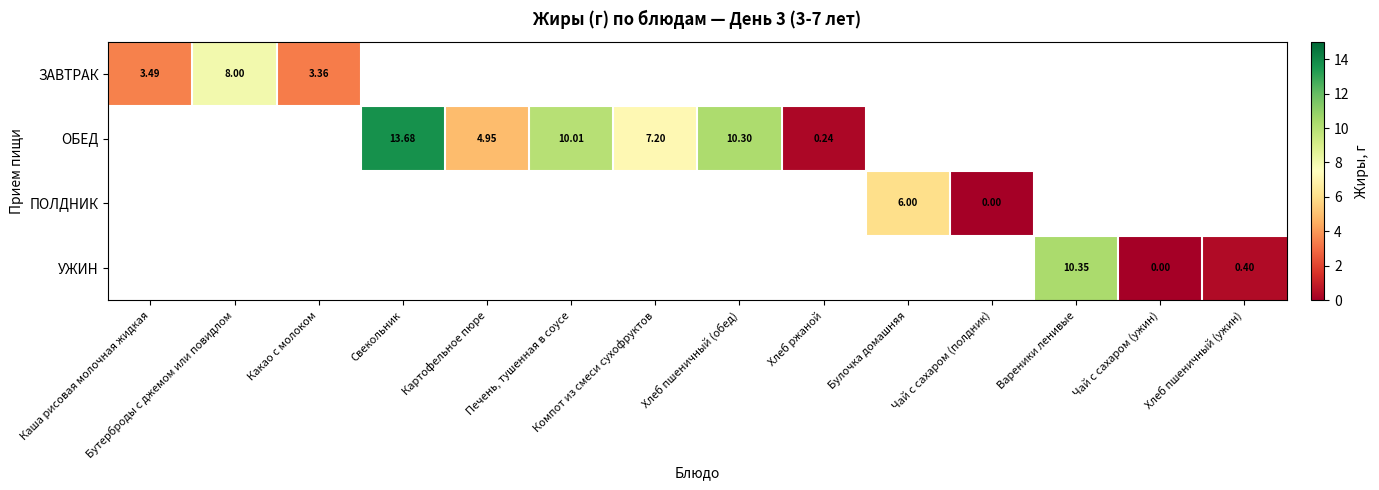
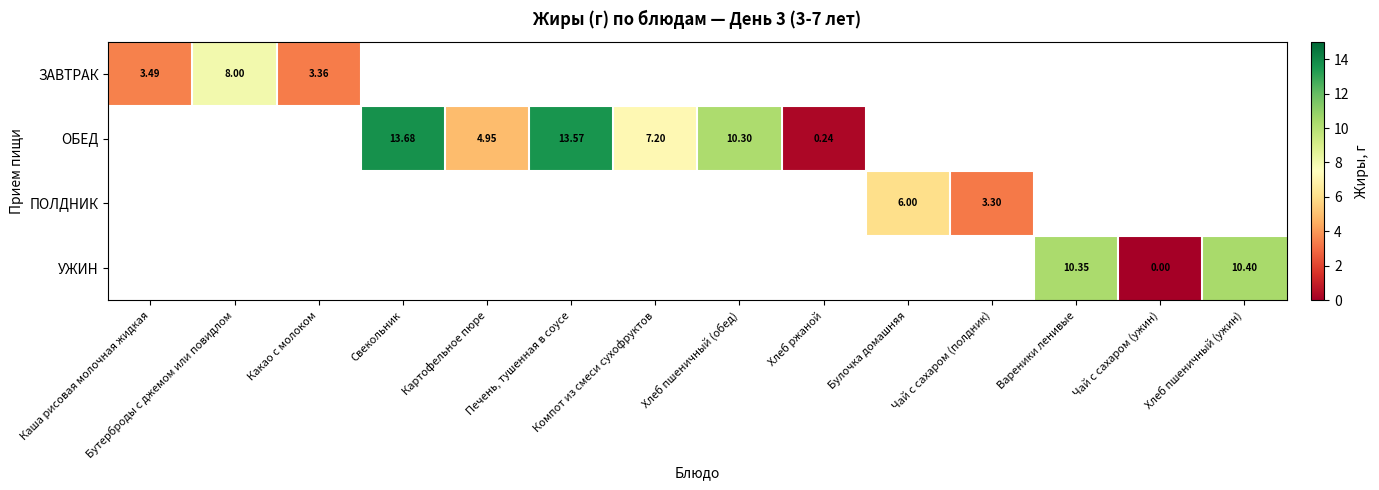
ОБЕД, Печень, тушенная в соусе: 10.01 -> 13.57
ПОЛДНИК, Чай с сахаром (полдник): 0.00 -> 3.30
УЖИН, Хлеб пшеничный (ужин): 0.40 -> 10.40
